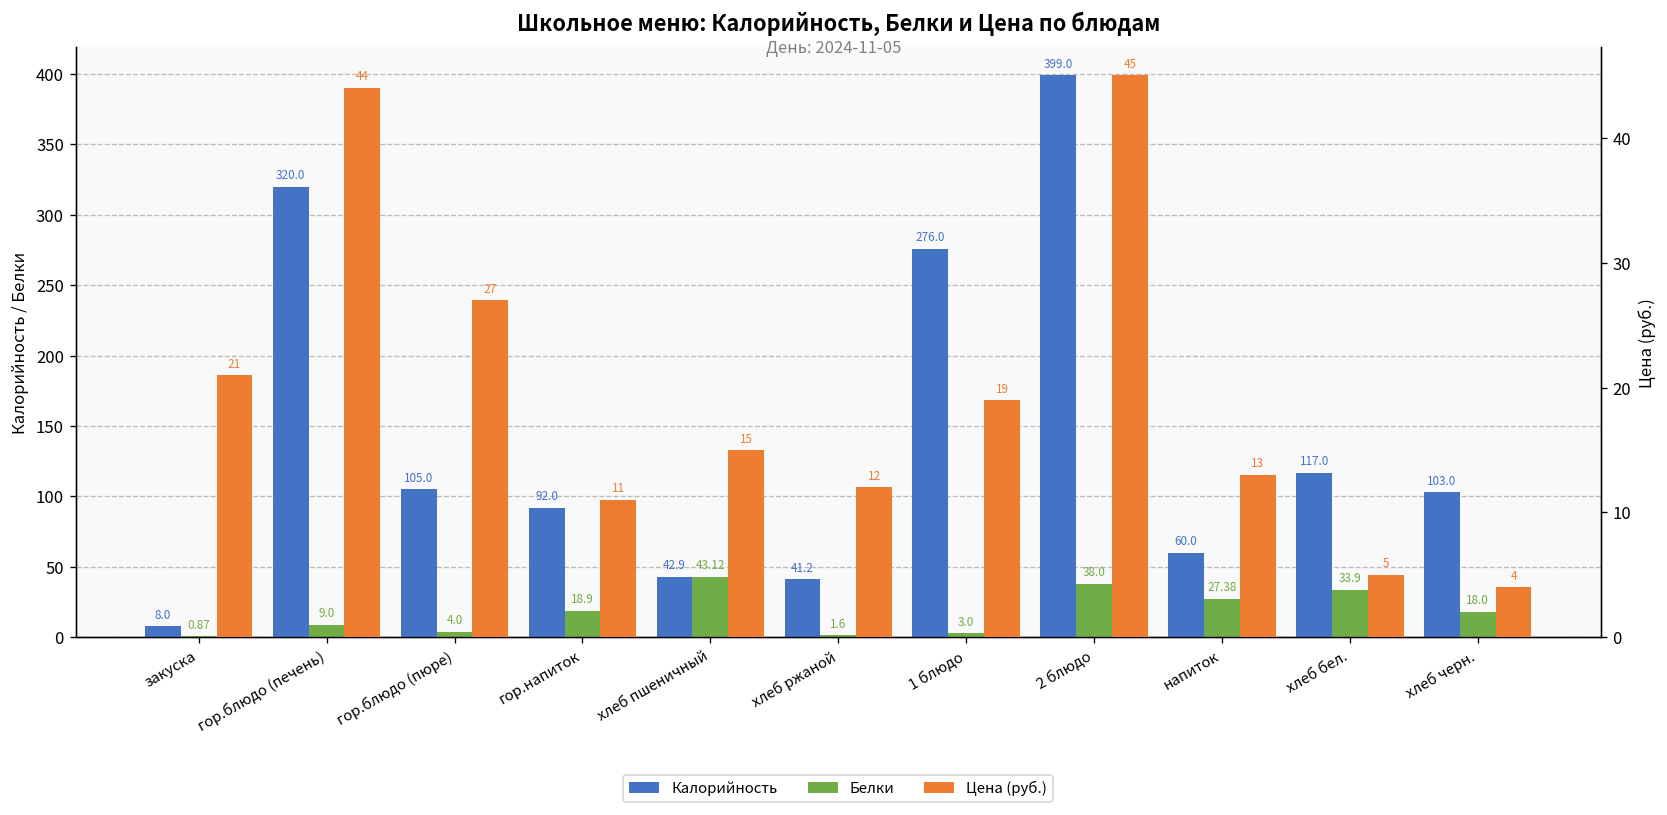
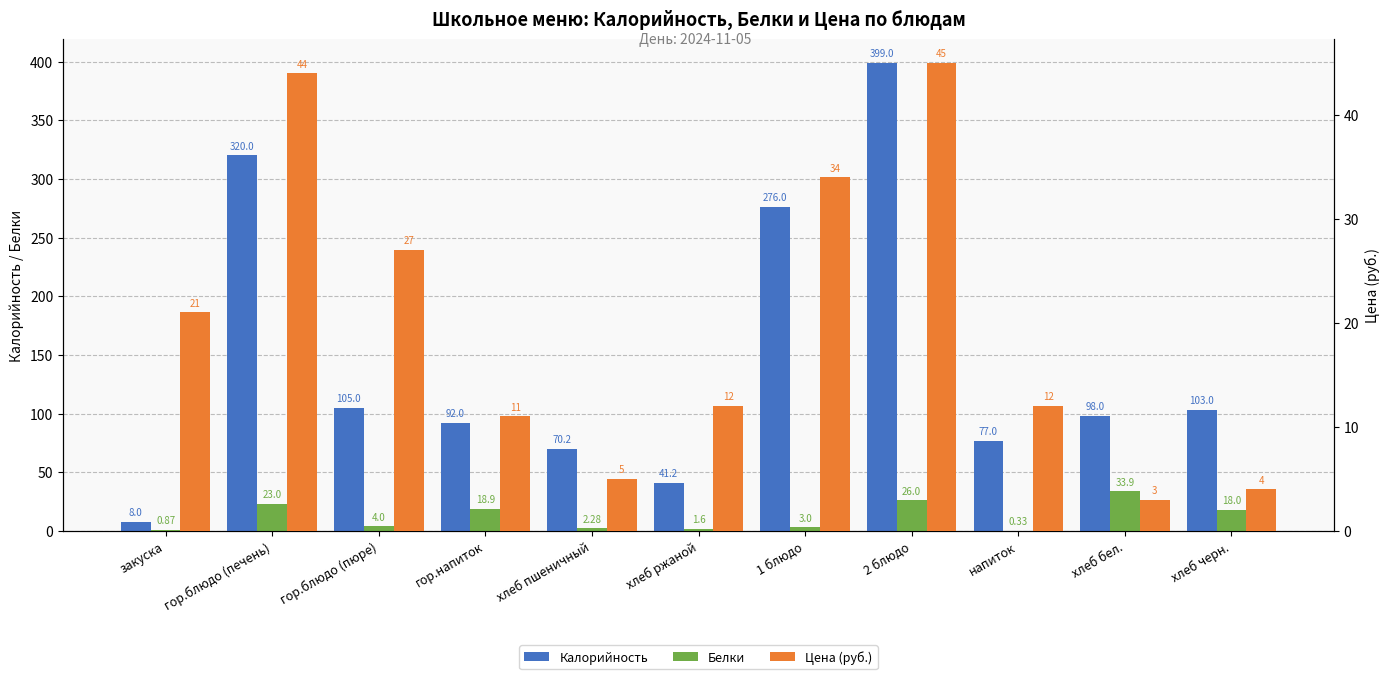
Белки, гор.блюдо (печень): 9.0 -> 23.0
Калорийность, хлеб пшеничный: 42.9 -> 70.2
Белки, хлеб пшеничный: 43.12 -> 2.28
Белки, 2 блюдо: 38.0 -> 26.0
Калорийность, напиток: 60.0 -> 77.0
Белки, напиток: 27.38 -> 0.33
Калорийность, хлеб бел.: 117.0 -> 98.0
Цена (руб.), хлеб пшеничный: 15 -> 5
Цена (руб.), 1 блюдо: 19 -> 34
Цена (руб.), напиток: 13 -> 12
Цена (руб.), хлеб бел.: 5 -> 3
